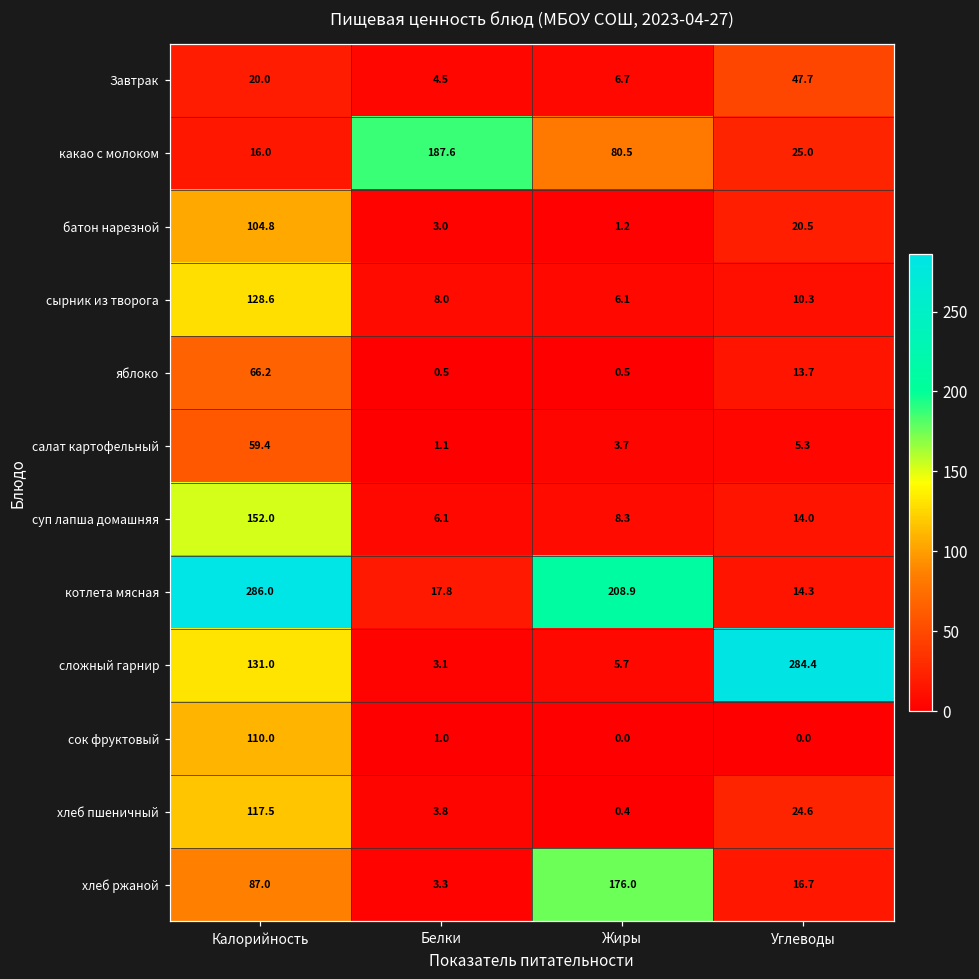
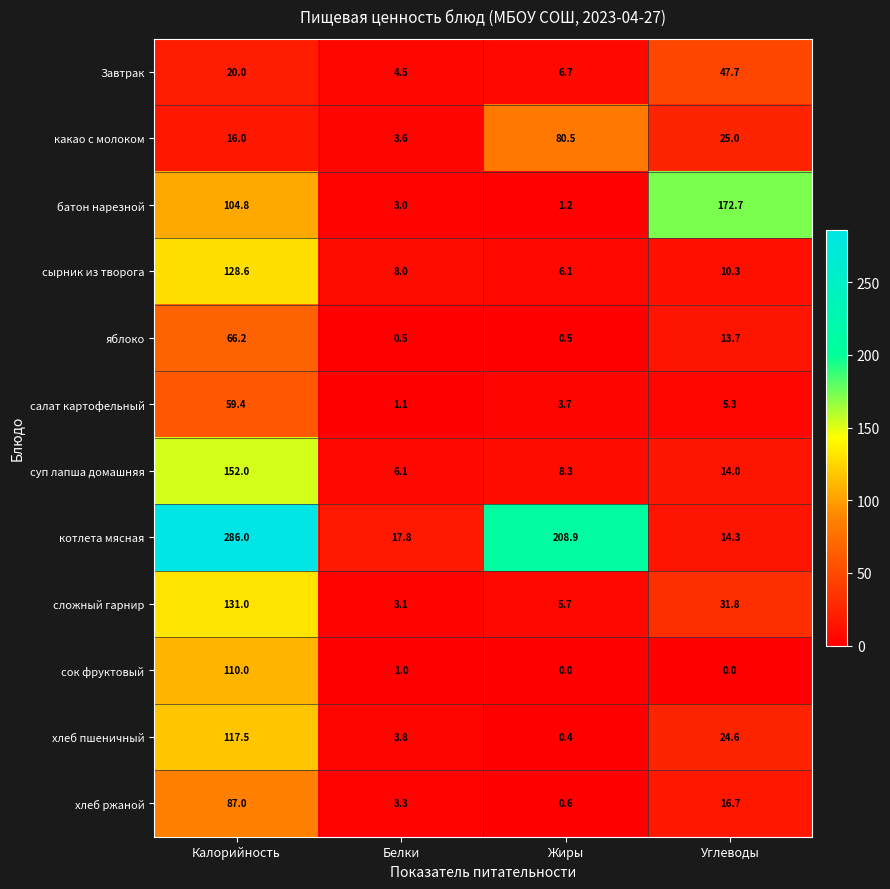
какао с молоком, Белки: 187.6 -> 3.6
батон нарезной, Углеводы: 20.5 -> 172.7
сложный гарнир, Углеводы: 284.4 -> 31.8
хлеб ржаной, Жиры: 176.0 -> 0.6
